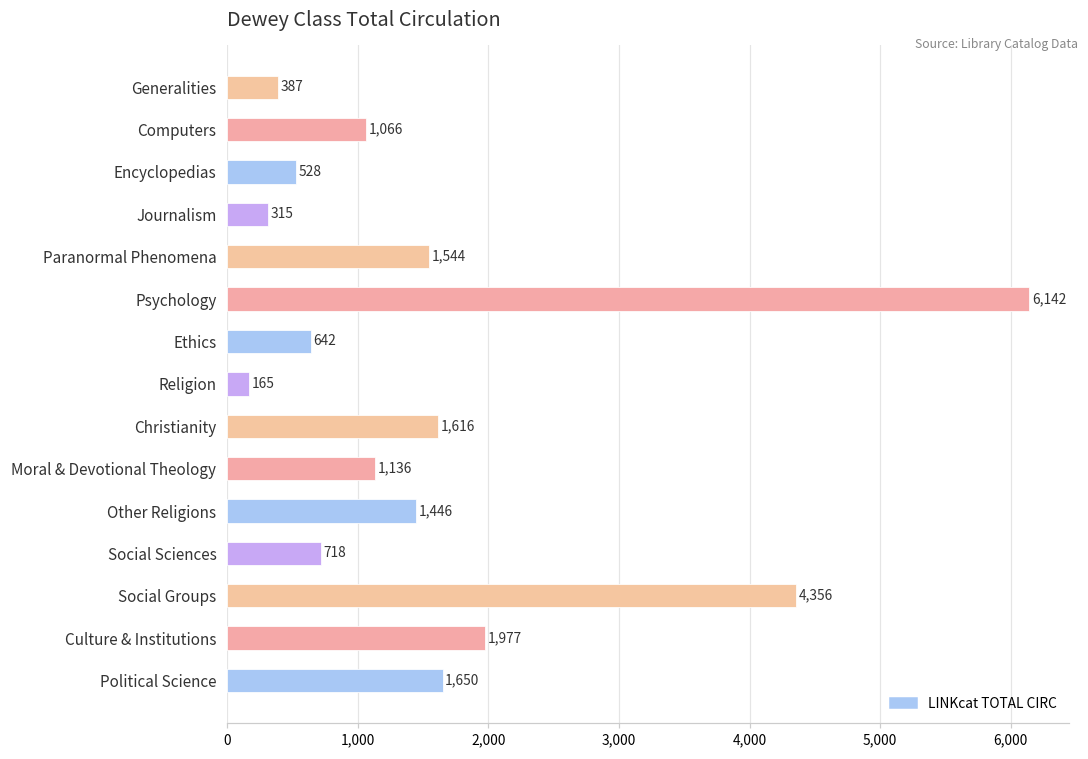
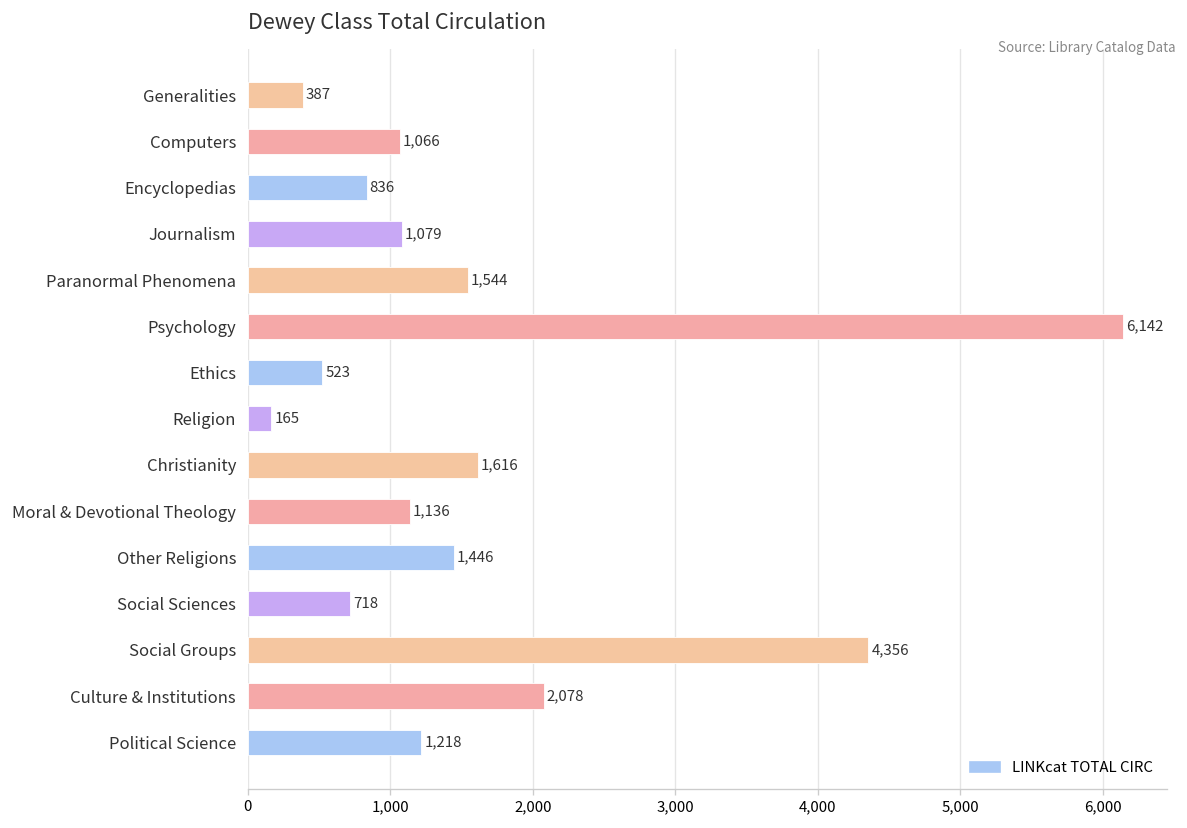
Encyclopedias: 528 -> 836
Journalism: 315 -> 1,079
Ethics: 642 -> 523
Culture & Institutions: 1,977 -> 2,078
Political Science: 1,650 -> 1,218
